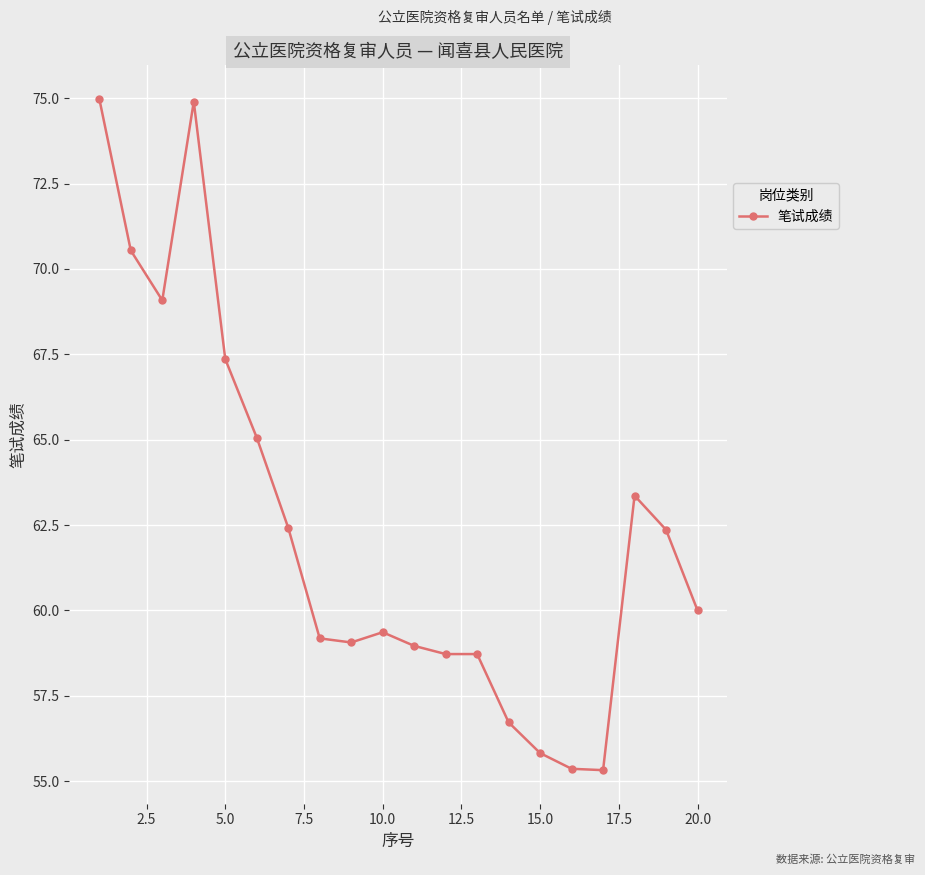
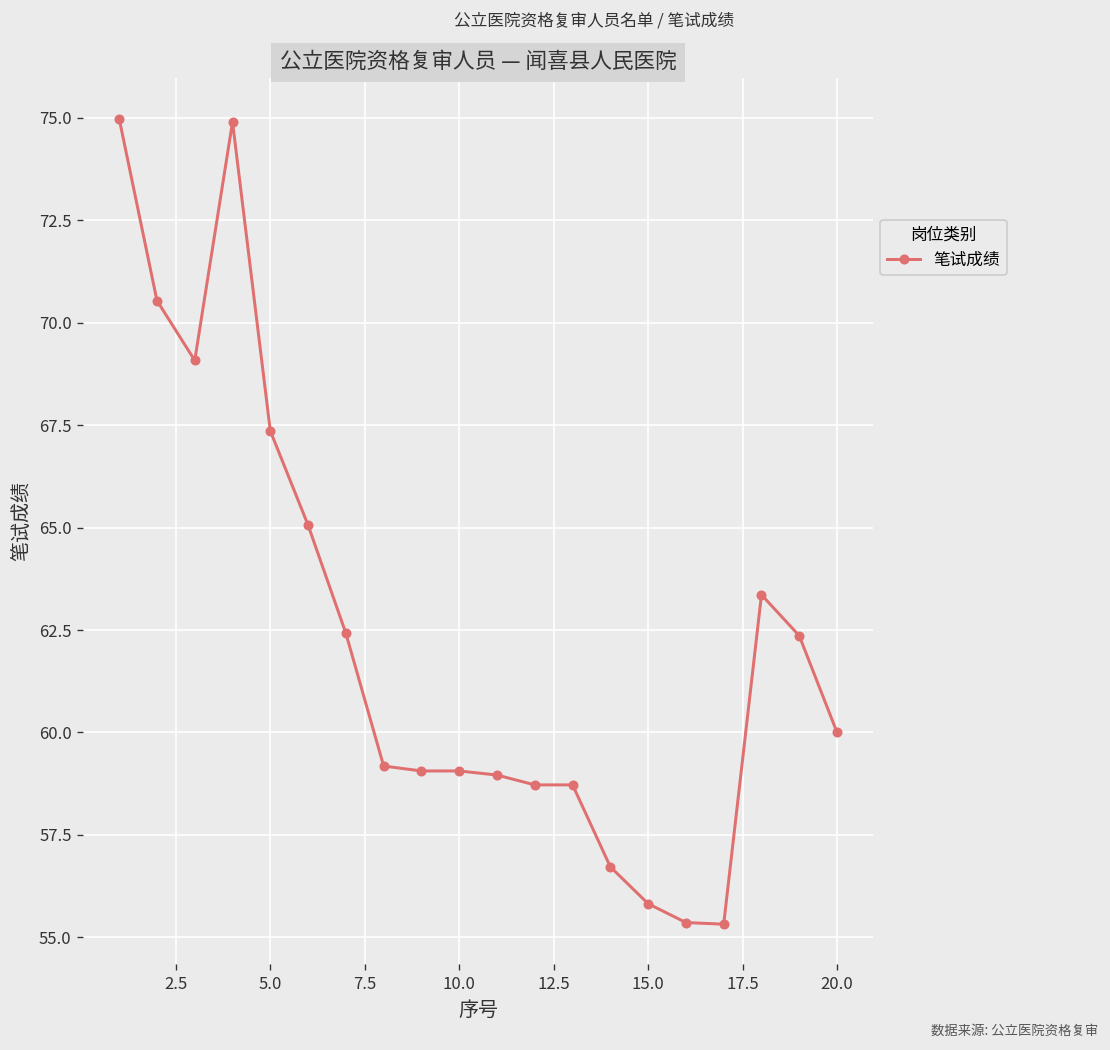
10.0: 59.4 -> 59.1
